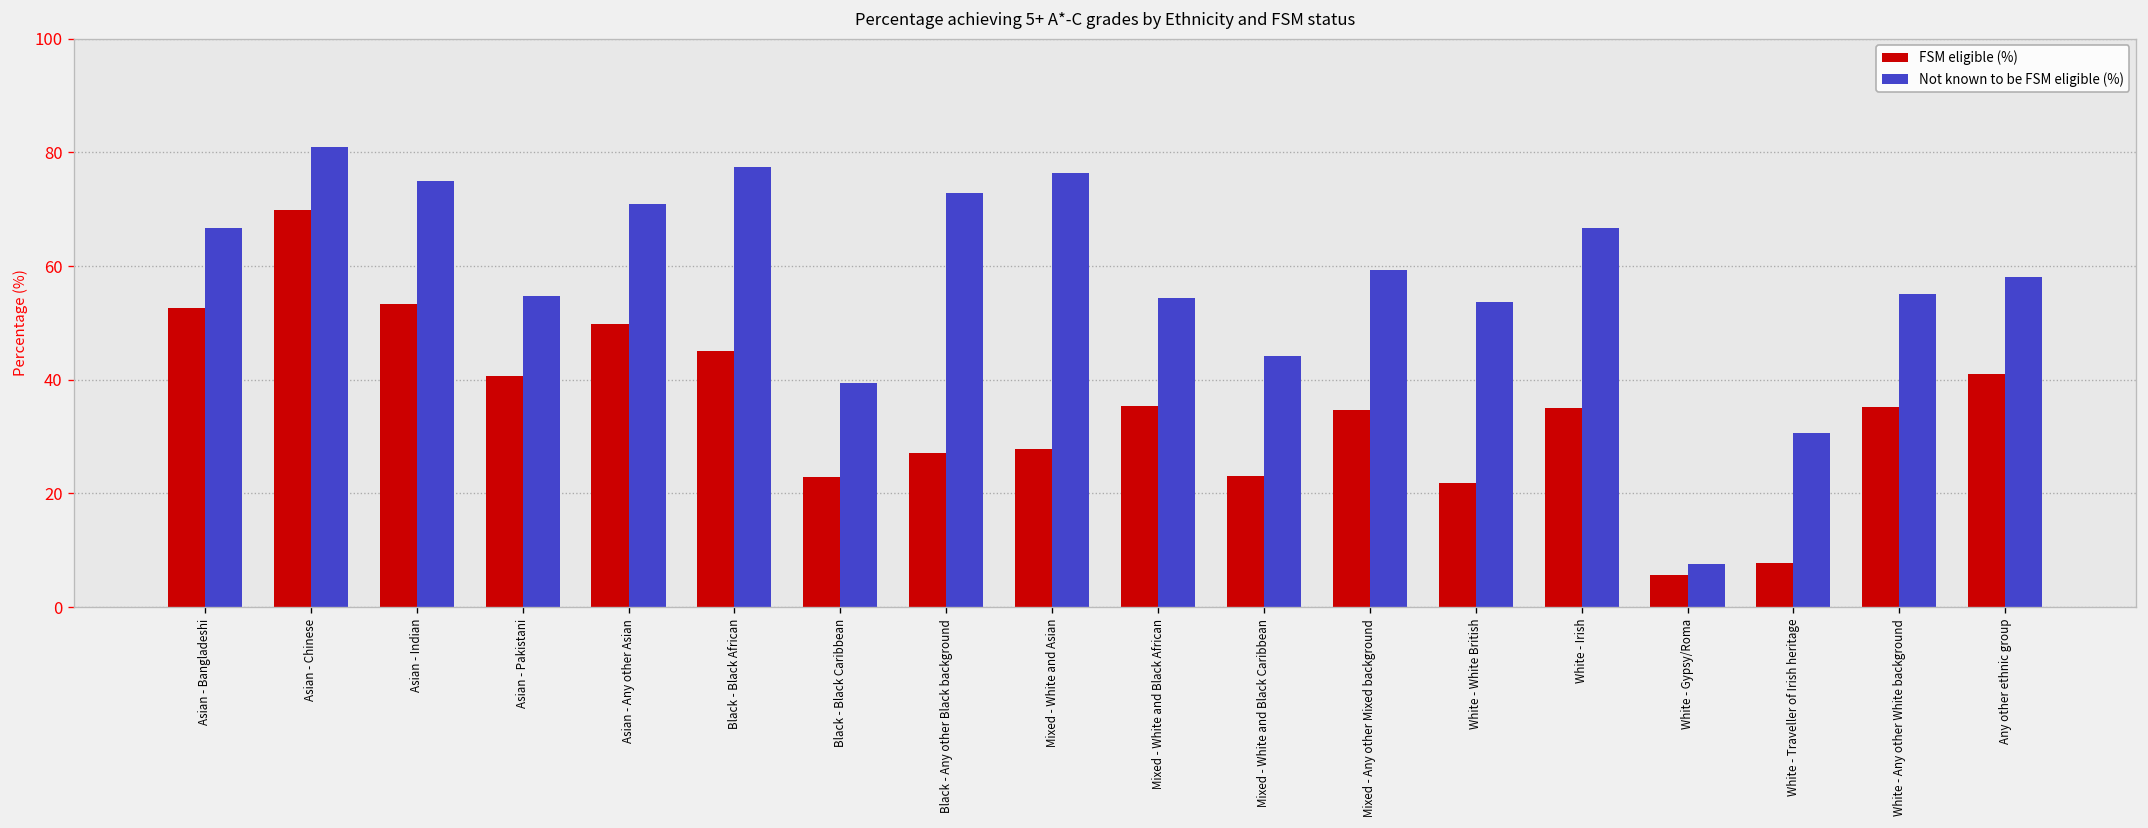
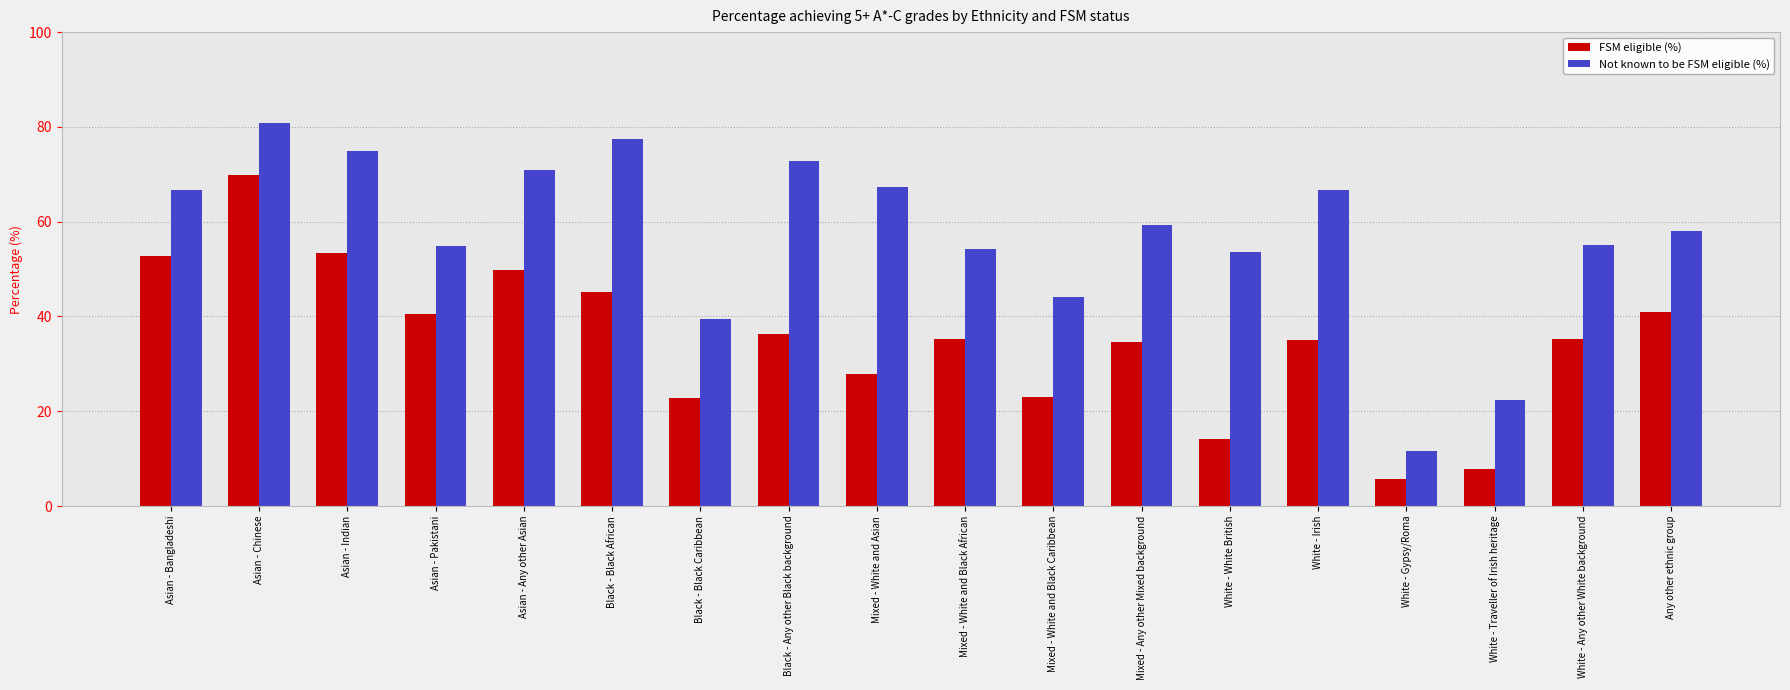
FSM eligible (%), Black - Any other Black background: 27 -> 36
Not known to be FSM eligible (%), Mixed - White and Asian: 76 -> 67
FSM eligible (%), White - White British: 22 -> 14
Not known to be FSM eligible (%), White - Gypsy/Roma: 8 -> 12
Not known to be FSM eligible (%), White - Traveller of Irish heritage: 31 -> 22
